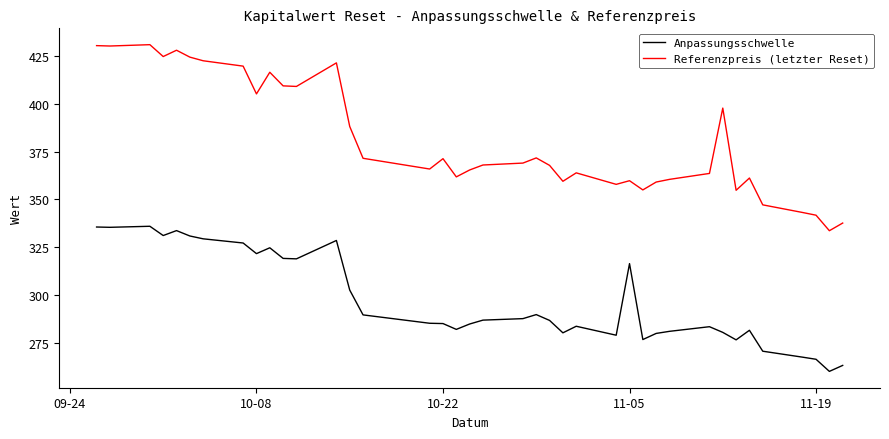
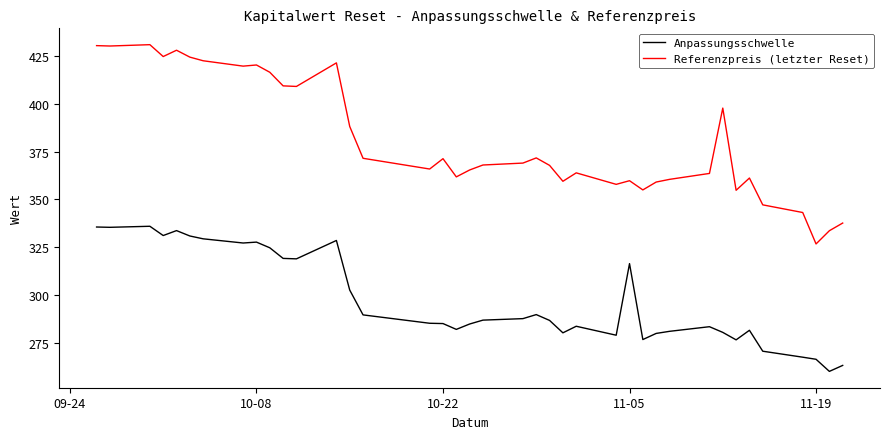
Anpassungsschwelle, 10-08: 322 -> 328
Referenzpreis (letzter Reset), 10-08: 405 -> 420
Referenzpreis (letzter Reset), 11-19: 342 -> 327
